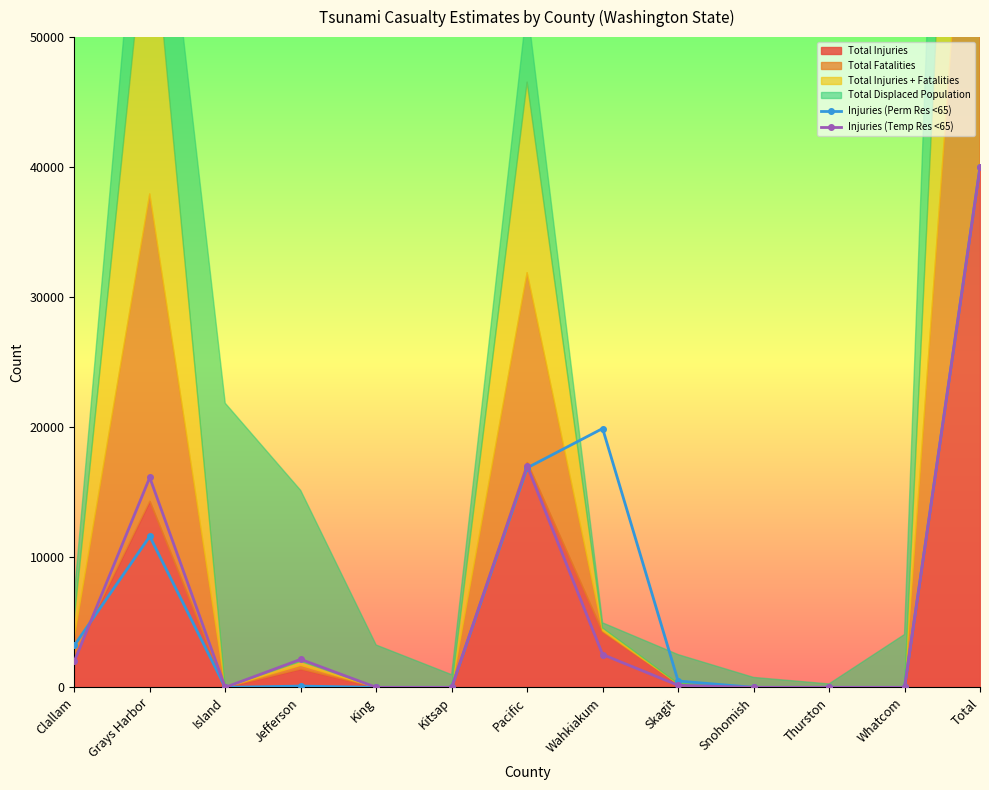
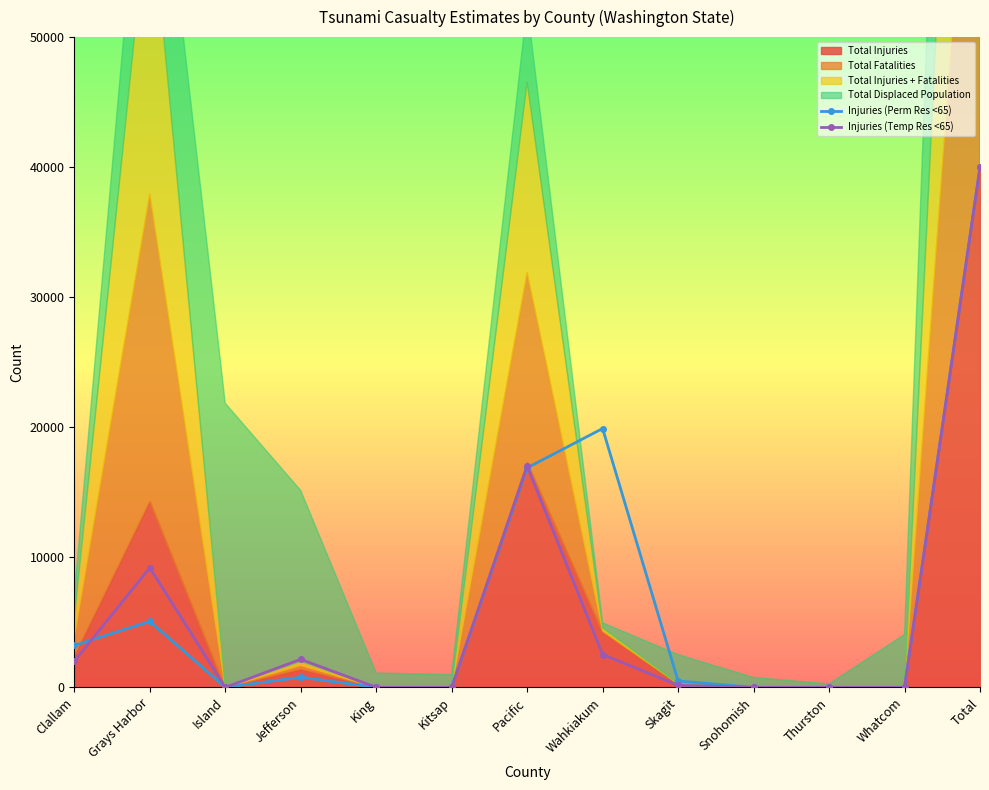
Injuries (Perm Res <65), Grays Harbor: 11600 -> 5100
Injuries (Temp Res <65), Grays Harbor: 16100 -> 9200
Injuries (Perm Res <65), Jefferson: 100 -> 800
Total Displaced Population, King: 3300 -> 1100
